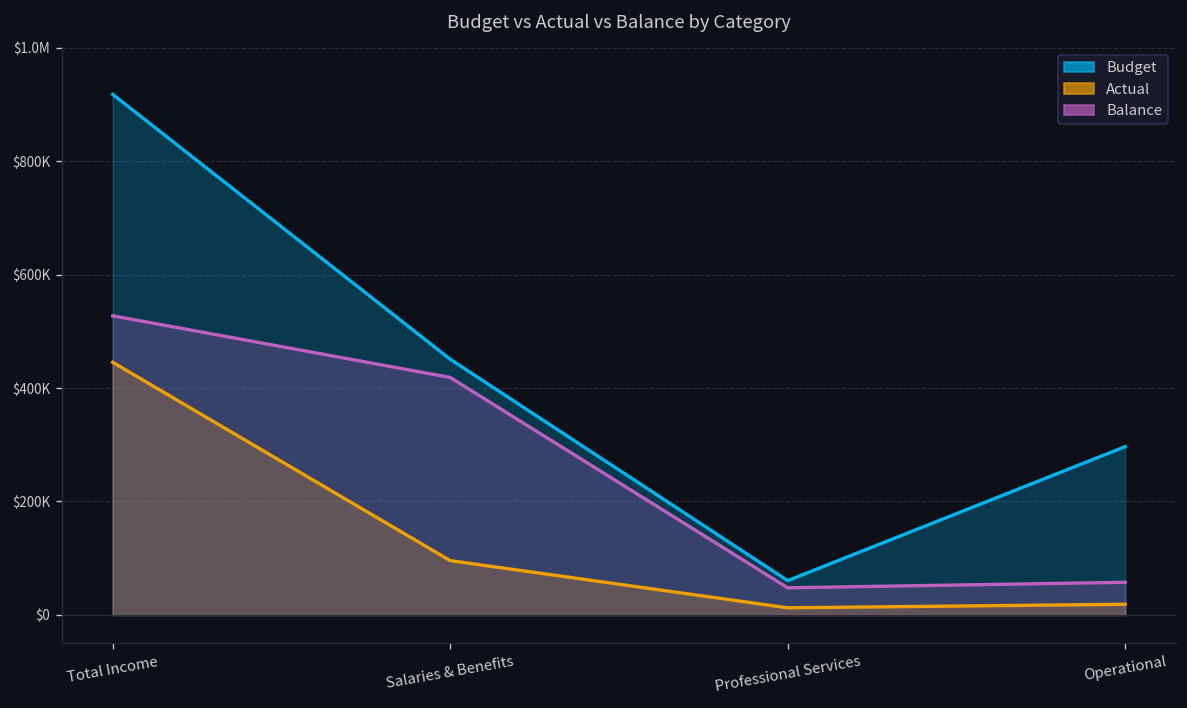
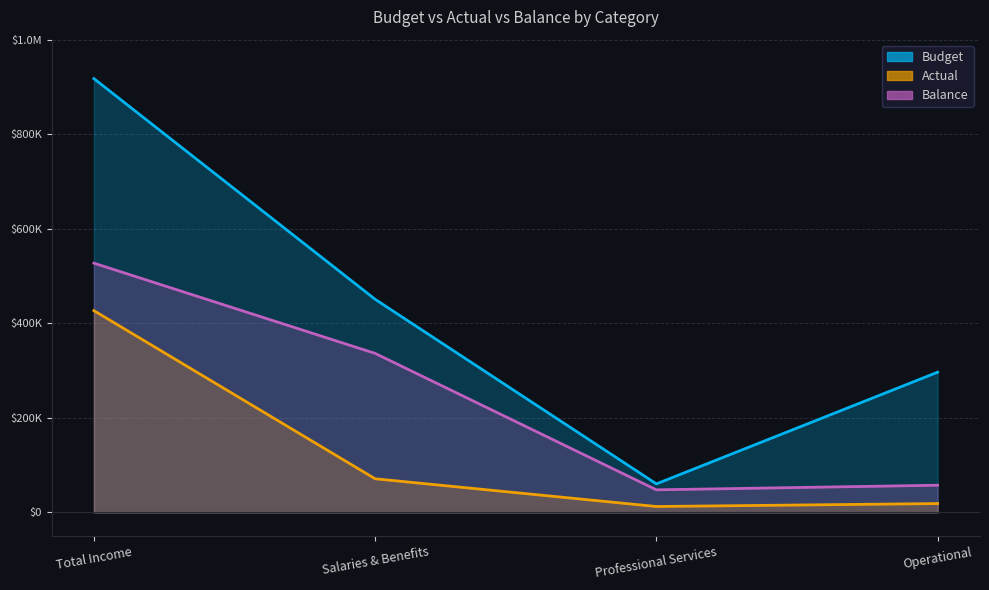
Actual, Total Income: $450000 -> $430000
Actual, Salaries & Benefits: $100000 -> $70000
Balance, Salaries & Benefits: $420000 -> $340000
